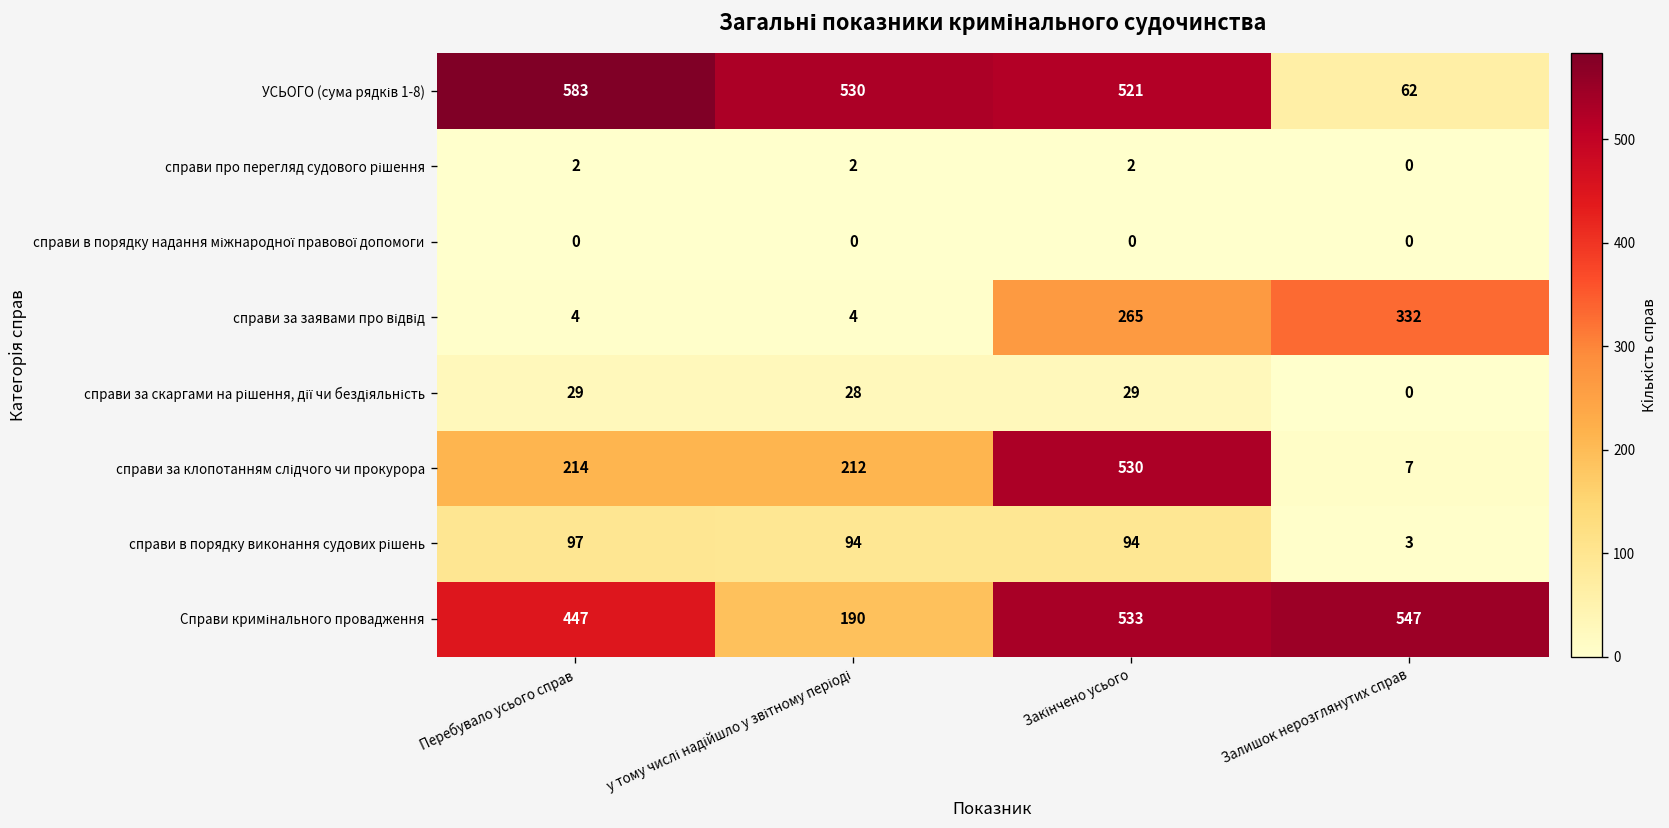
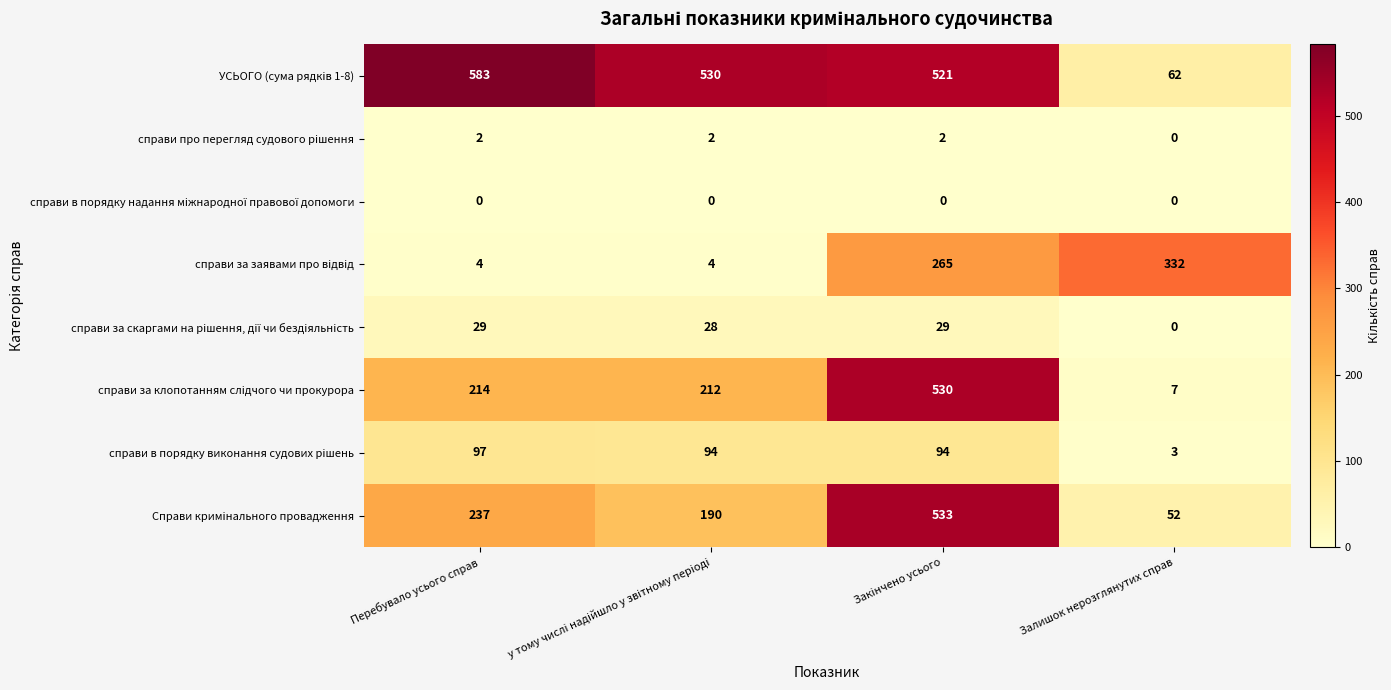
Справи кримінального провадження, Перебувало усього справ: 447 -> 237
Справи кримінального провадження, Залишок нерозглянутих справ: 547 -> 52
